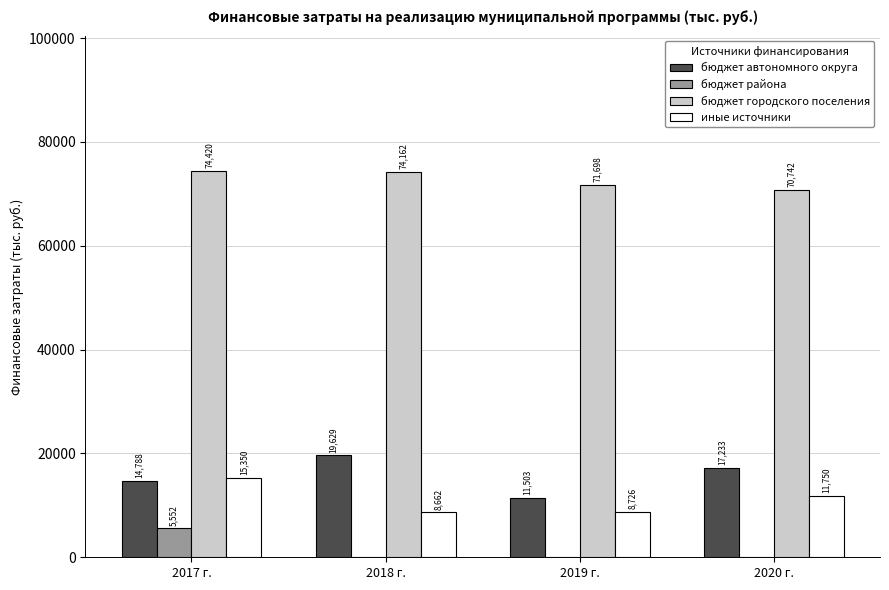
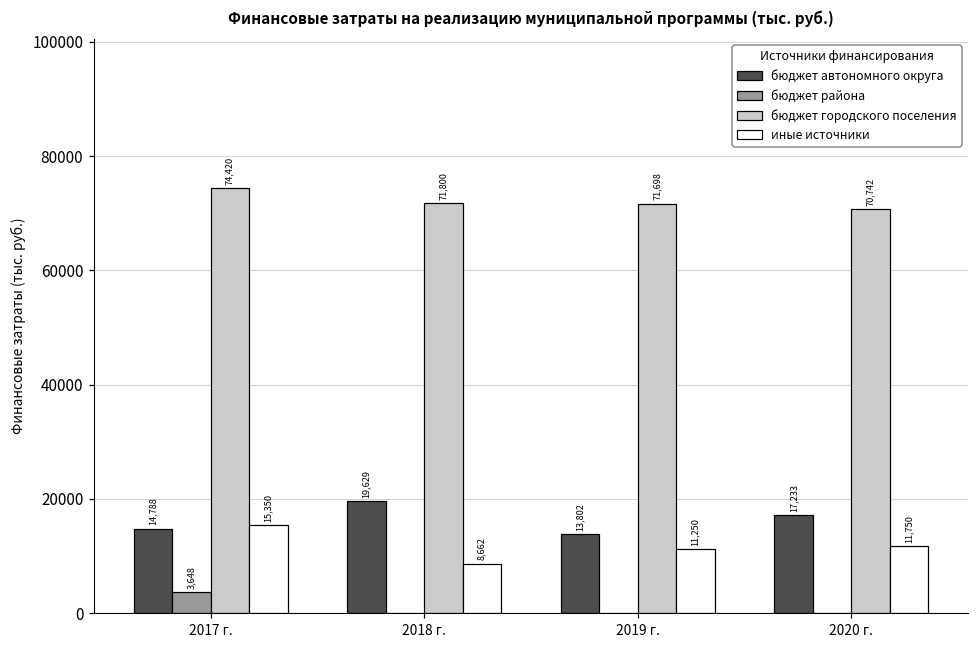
бюджет района, 2017 г.: 5,552 -> 3,648
бюджет городского поселения, 2018 г.: 74,162 -> 71,800
бюджет автономного округа, 2019 г.: 11,503 -> 13,802
иные источники, 2019 г.: 8,726 -> 11,250
